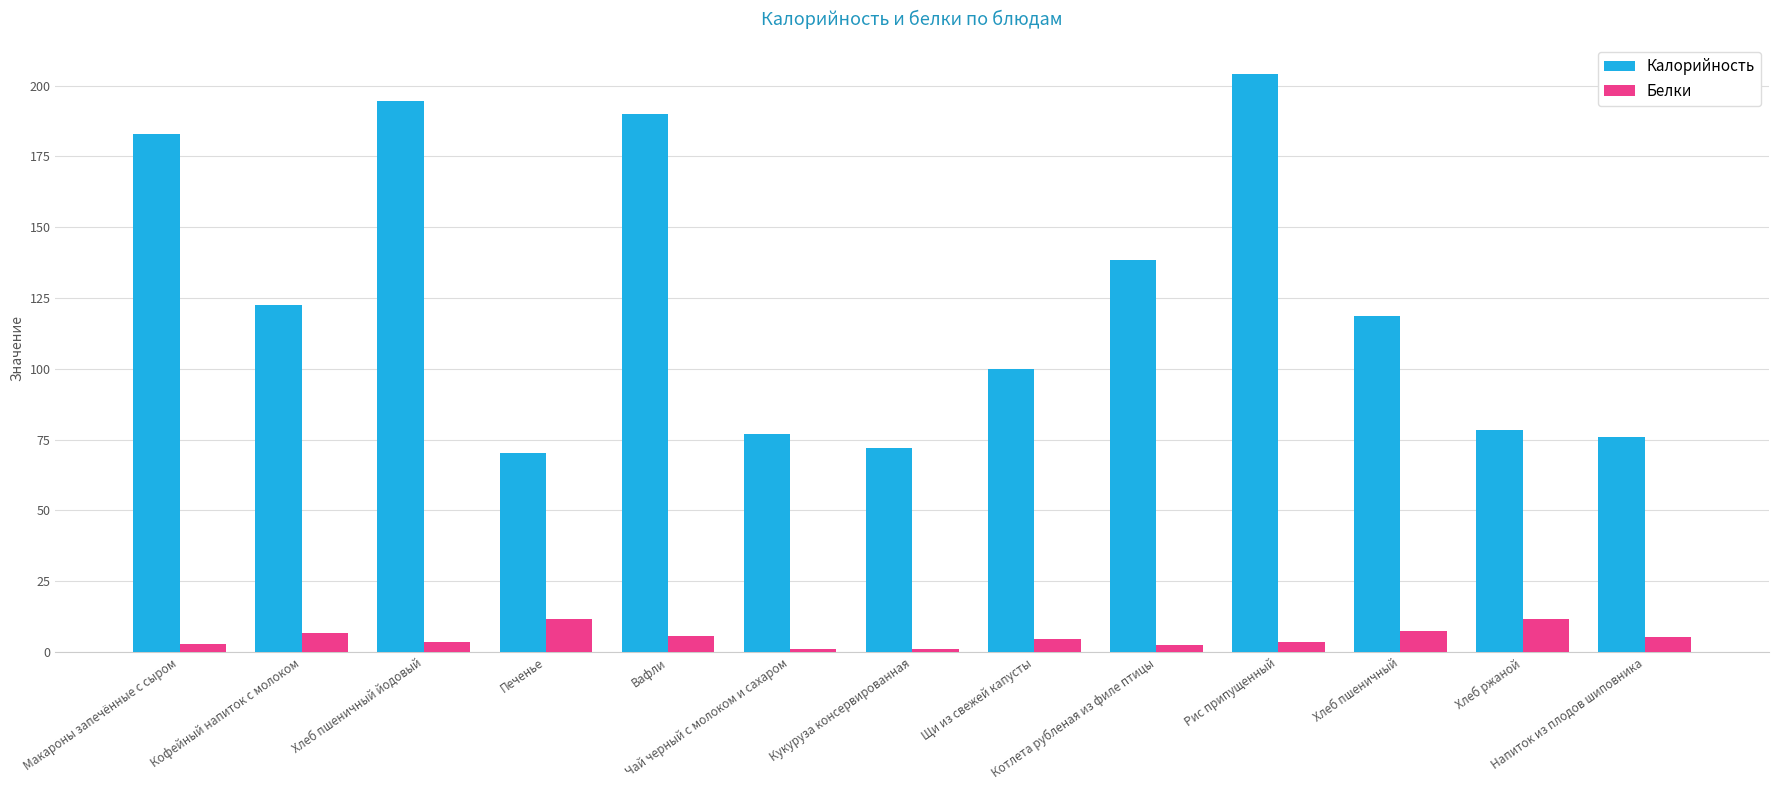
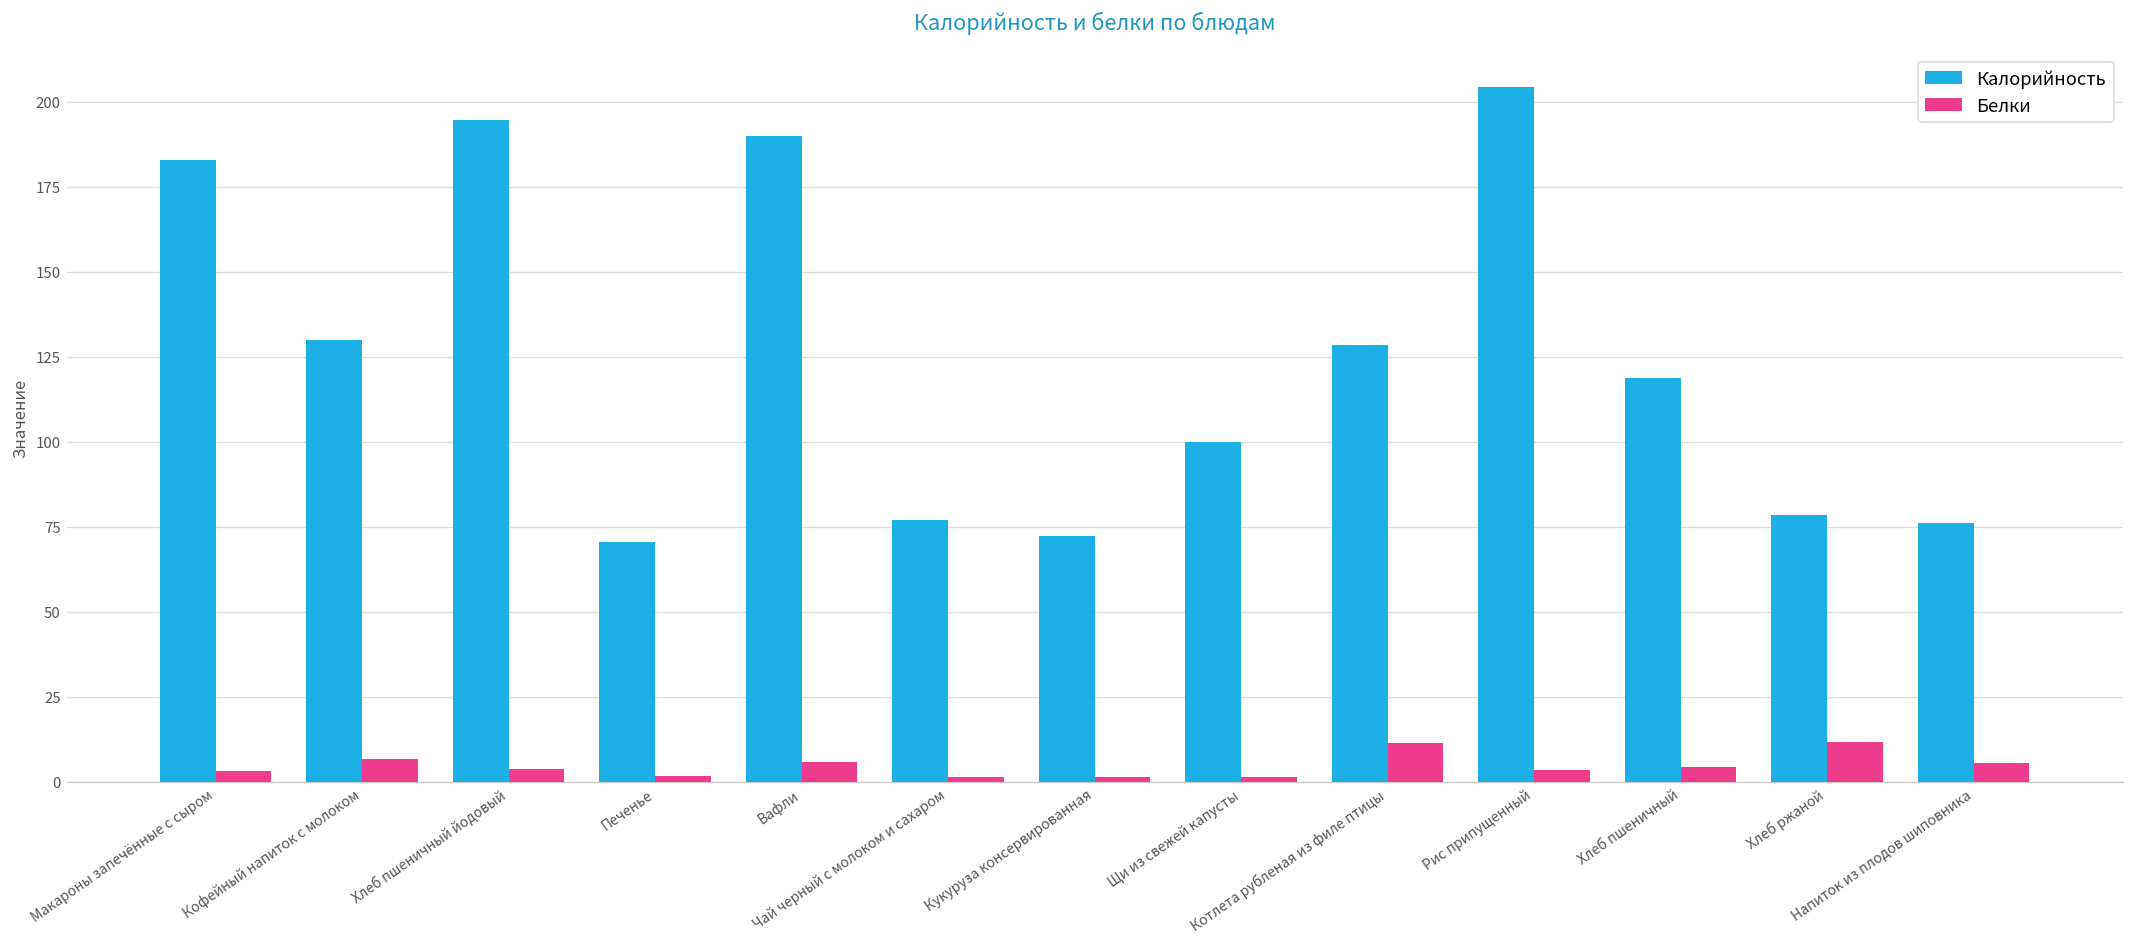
Калорийность, Кофейный напиток с молоком: 123 -> 130
Белки, Печенье: 12 -> 2
Белки, Щи из свежей капусты: 4 -> 1
Калорийность, Котлета рубленая из филе птицы: 139 -> 129
Белки, Котлета рубленая из филе птицы: 2 -> 11
Белки, Хлеб пшеничный: 8 -> 4
